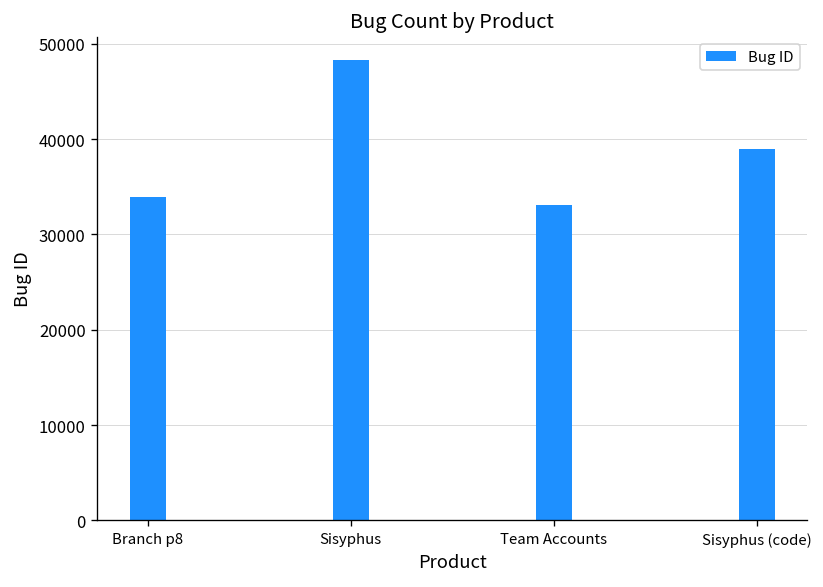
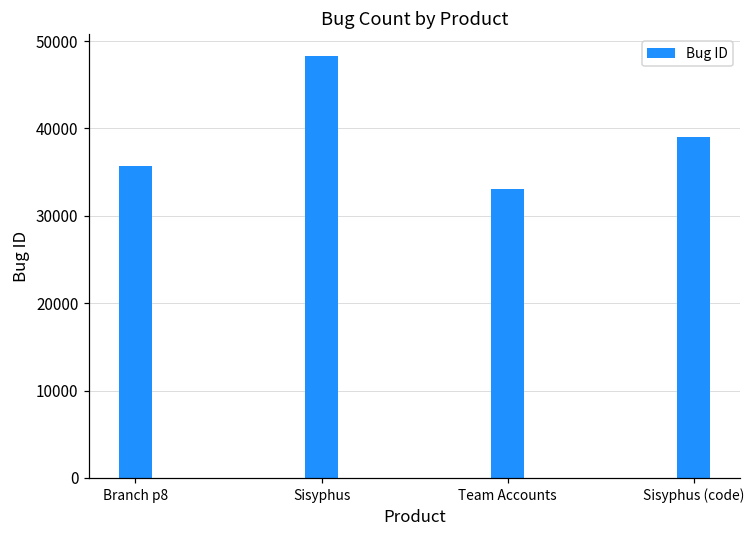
Branch p8: 34000 -> 36000
